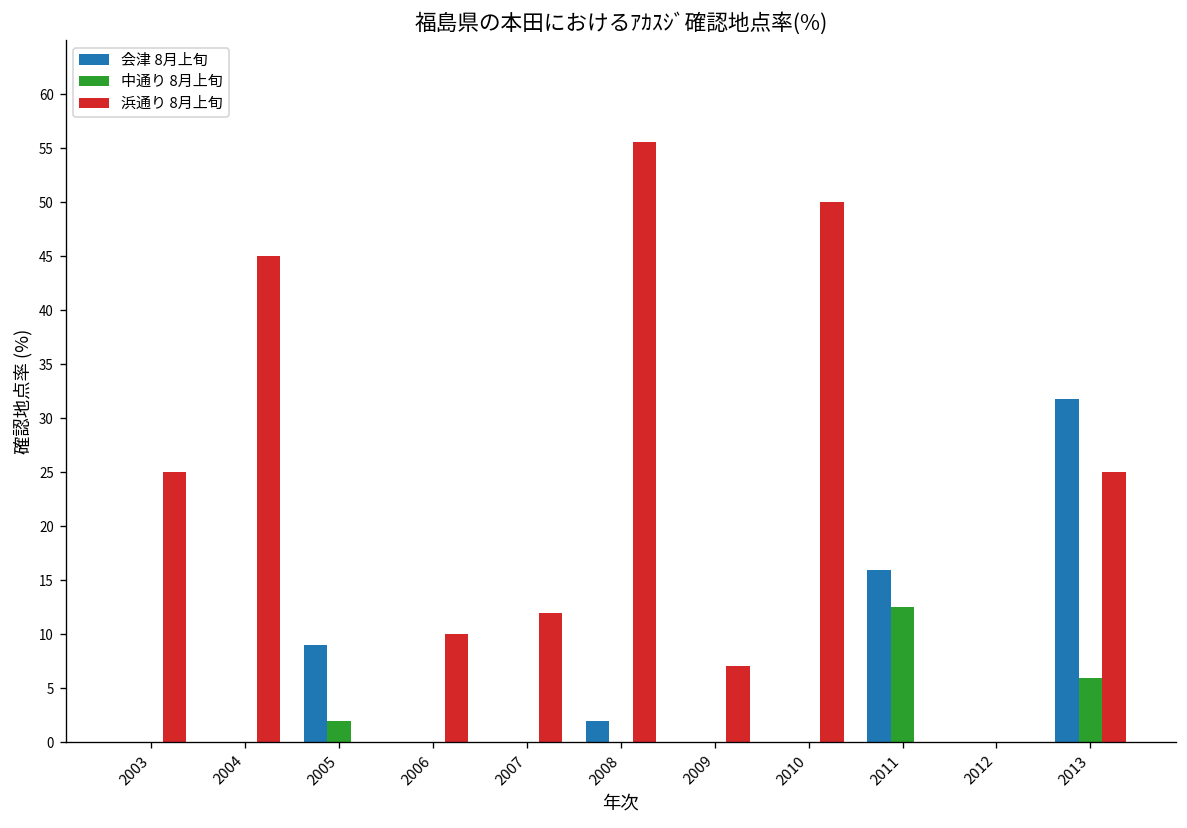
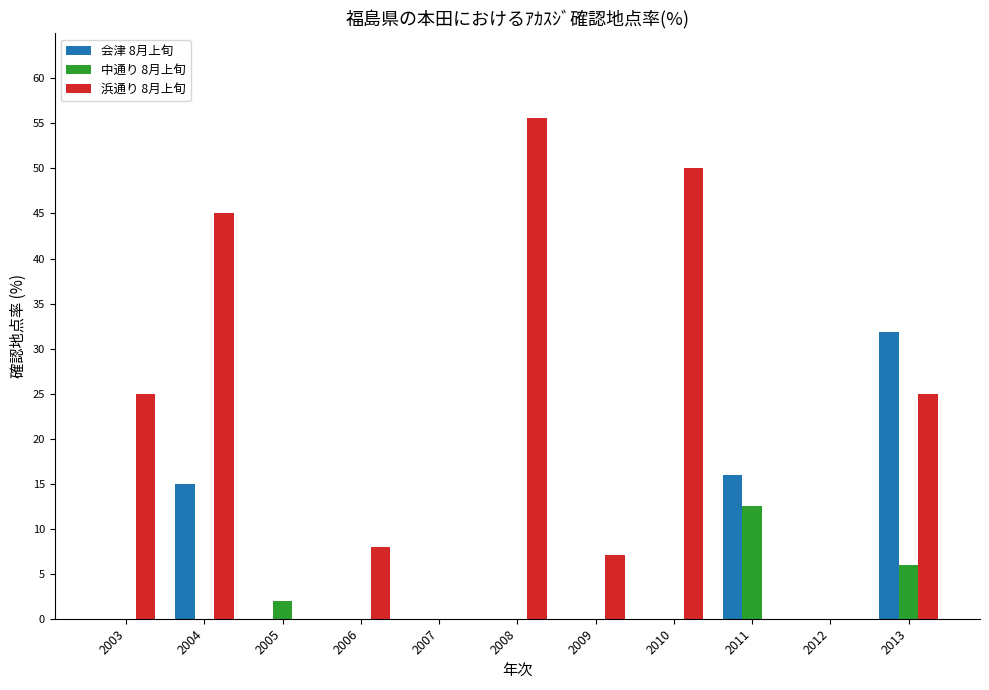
会津 8月上旬, 2004: 0 -> 15
会津 8月上旬, 2005: 9 -> 0
浜通り 8月上旬, 2006: 10 -> 8
浜通り 8月上旬, 2007: 12 -> 0
会津 8月上旬, 2008: 2 -> 0
